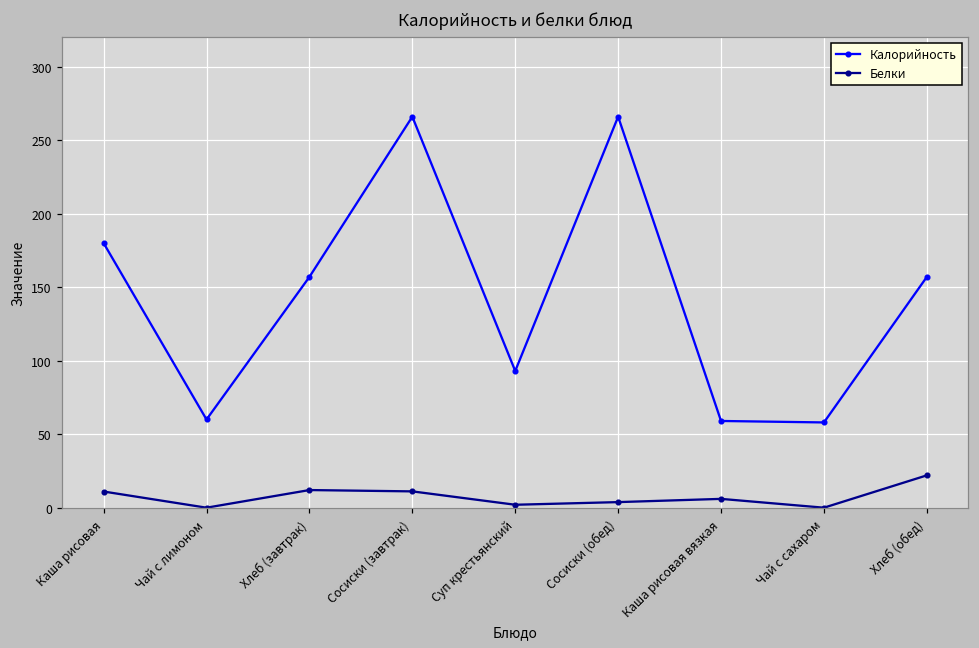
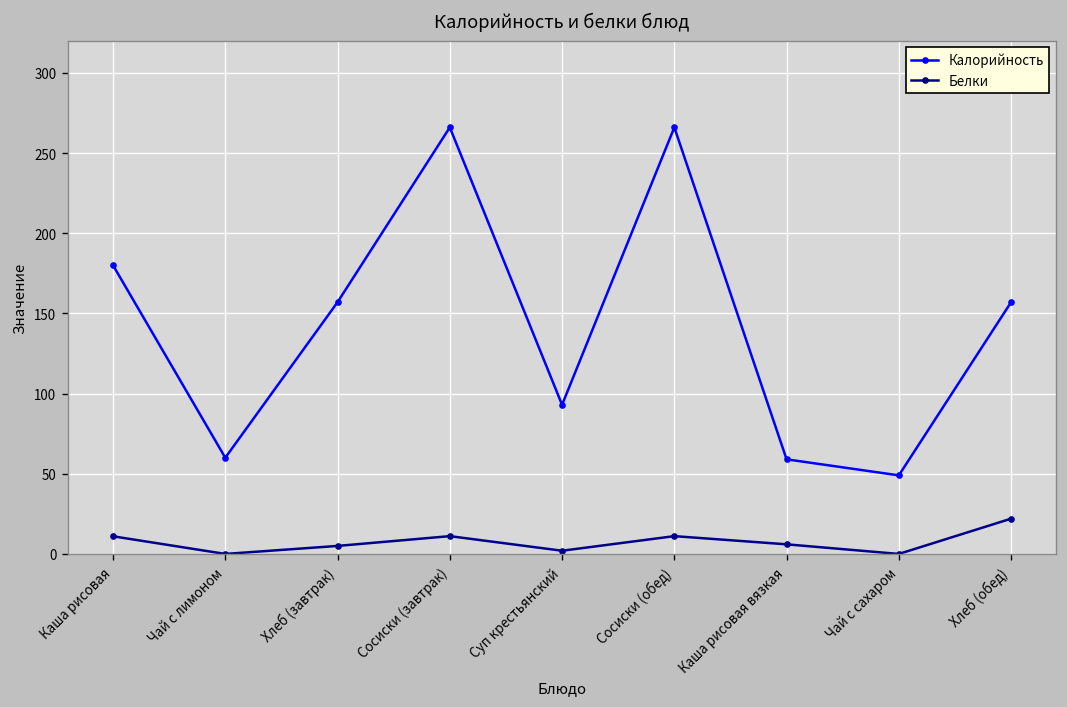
Белки, Хлеб (завтрак): 12 -> 5
Белки, Сосиски (обед): 4 -> 11
Калорийность, Чай с сахаром: 58 -> 49
